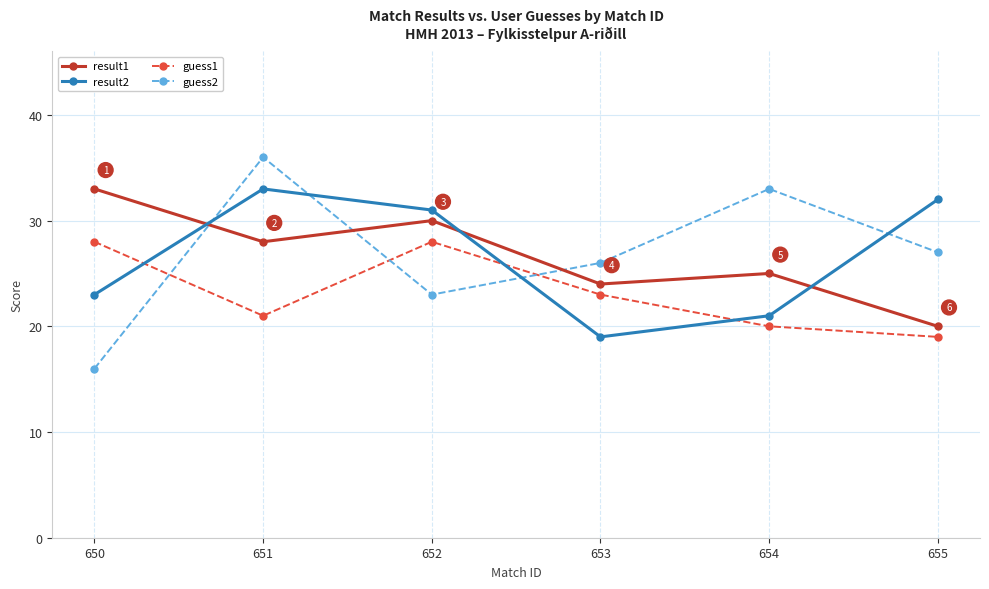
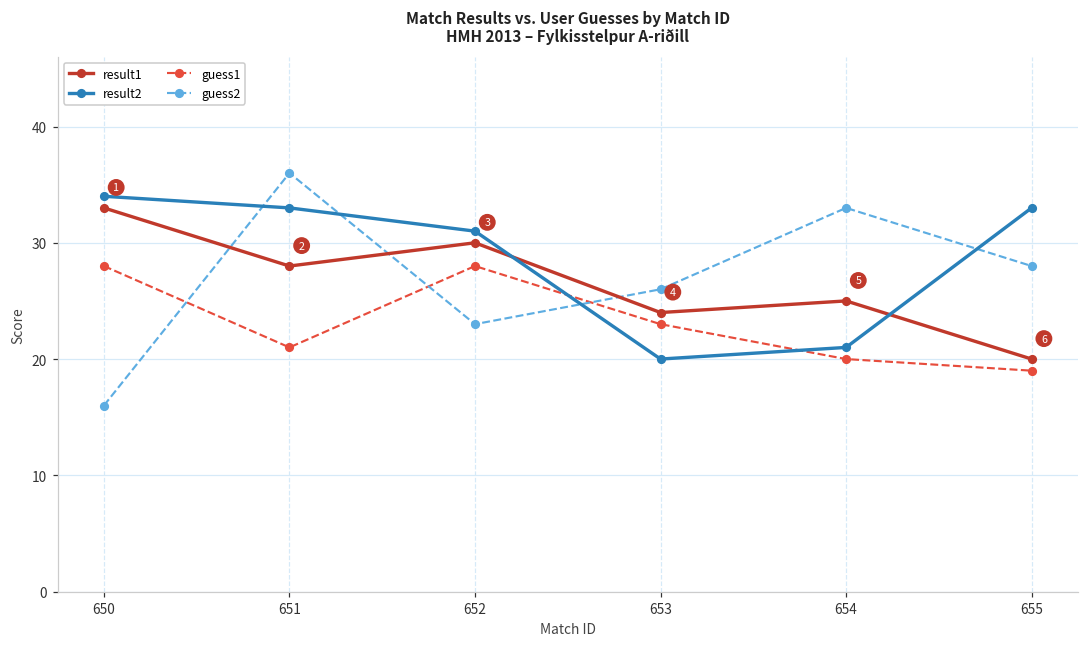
result2, 650: 23 -> 34
result2, 653: 19 -> 20
result2, 655: 32 -> 33
guess2, 655: 27 -> 28
